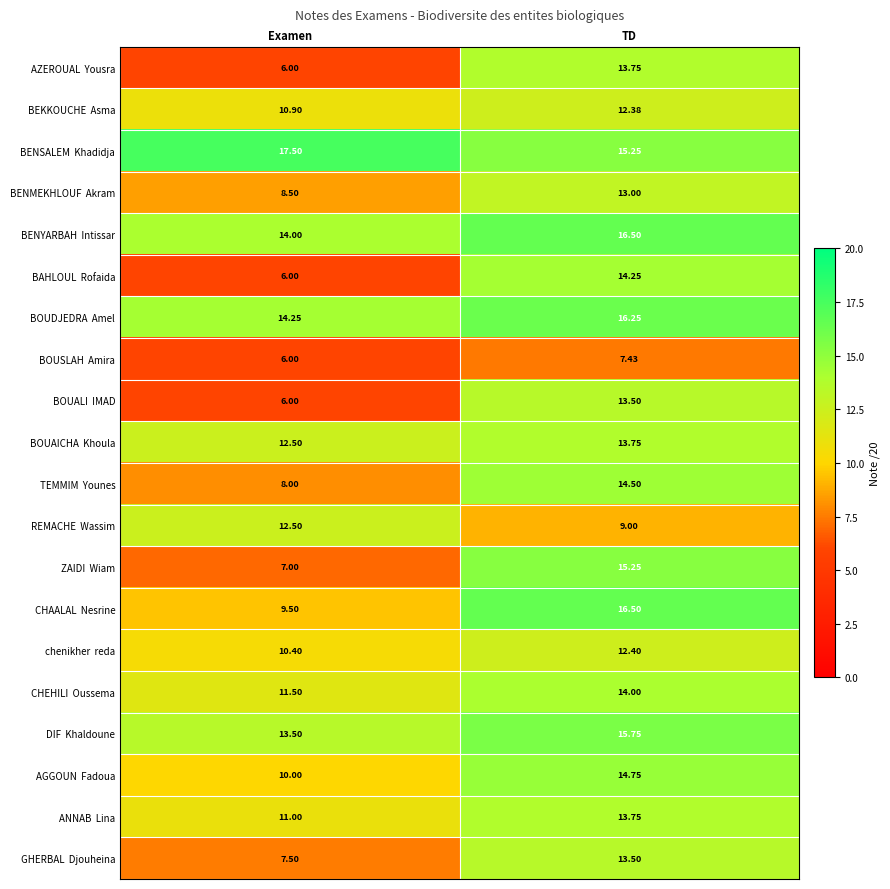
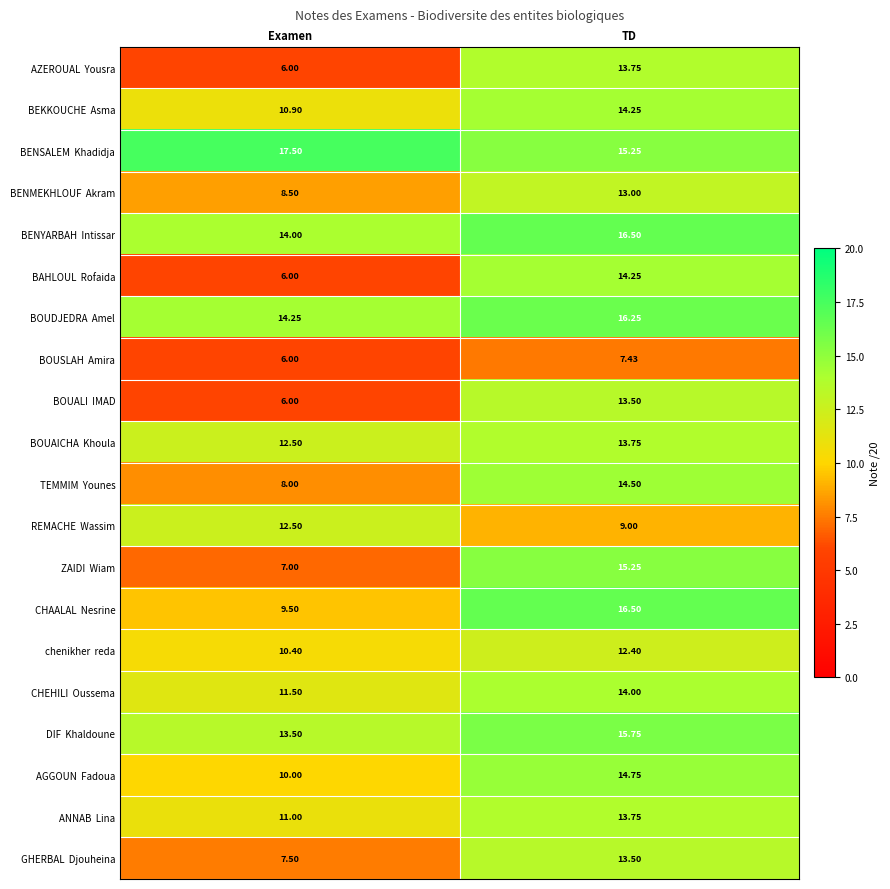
BEKKOUCHE Asma, TD: 12.38 -> 14.25
